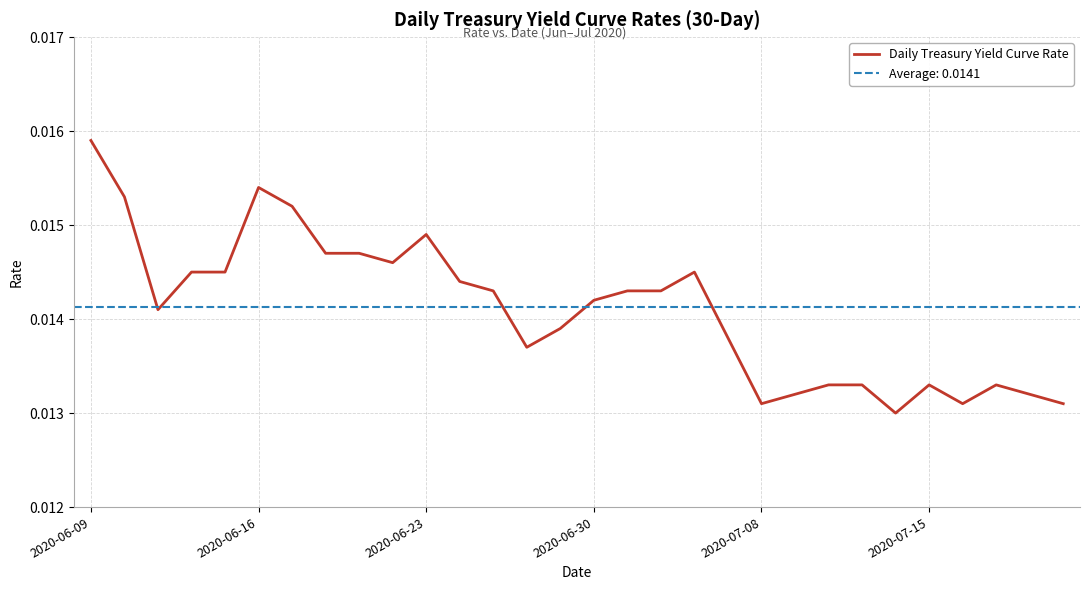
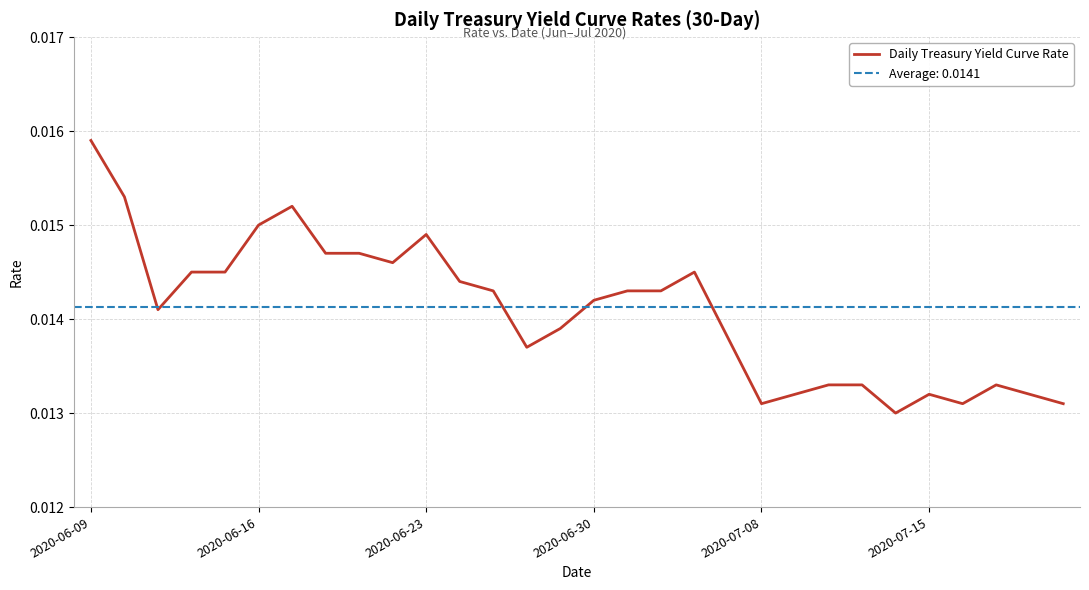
2020-06-16: 0.0154 -> 0.0150
2020-07-15: 0.0133 -> 0.0132
